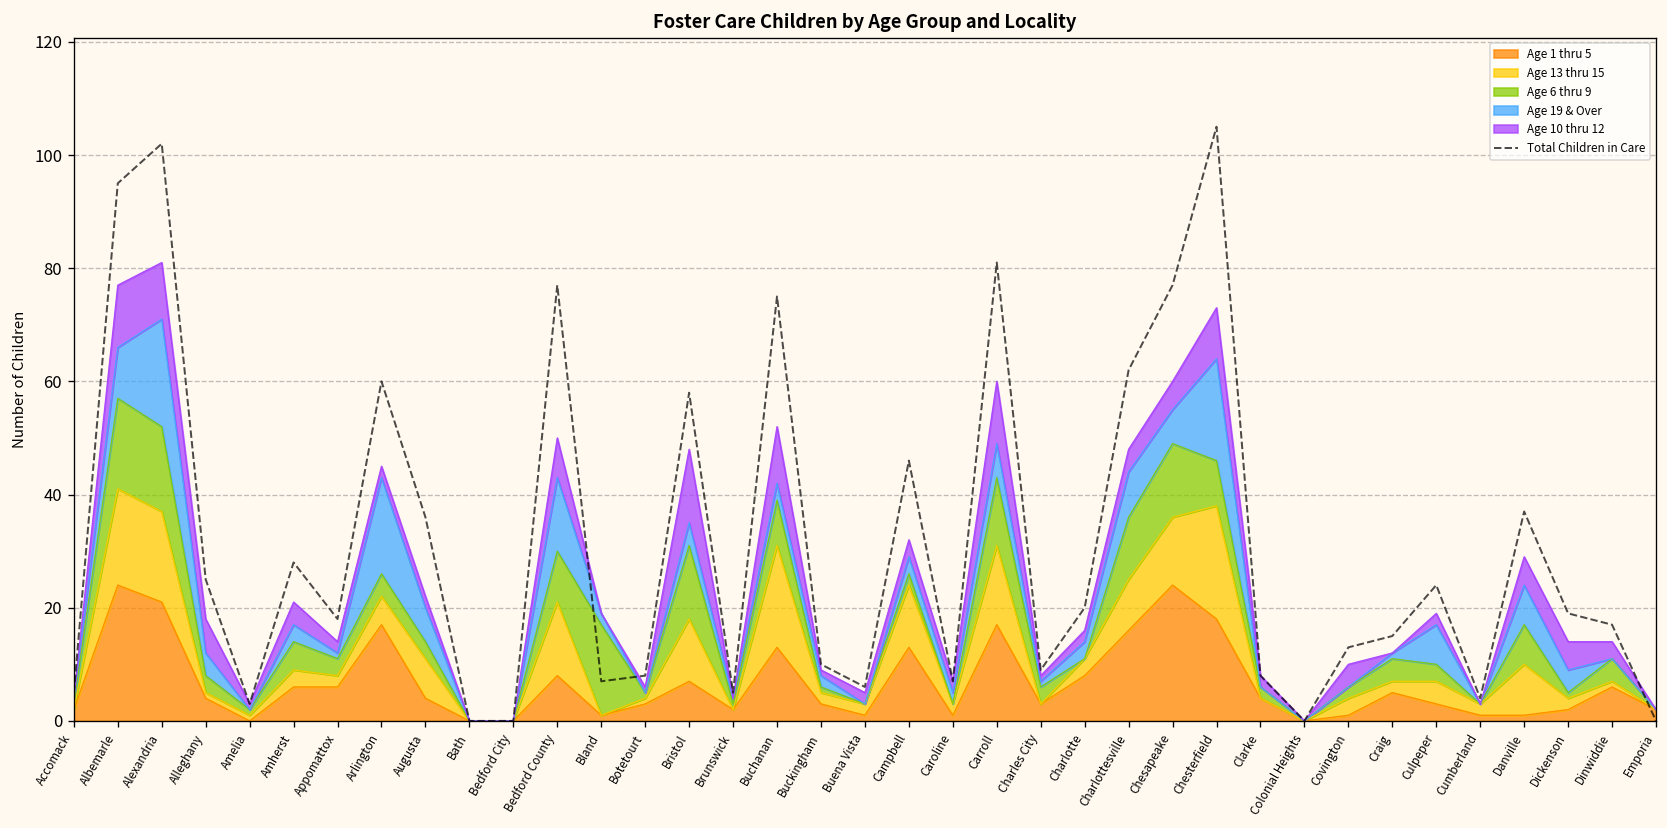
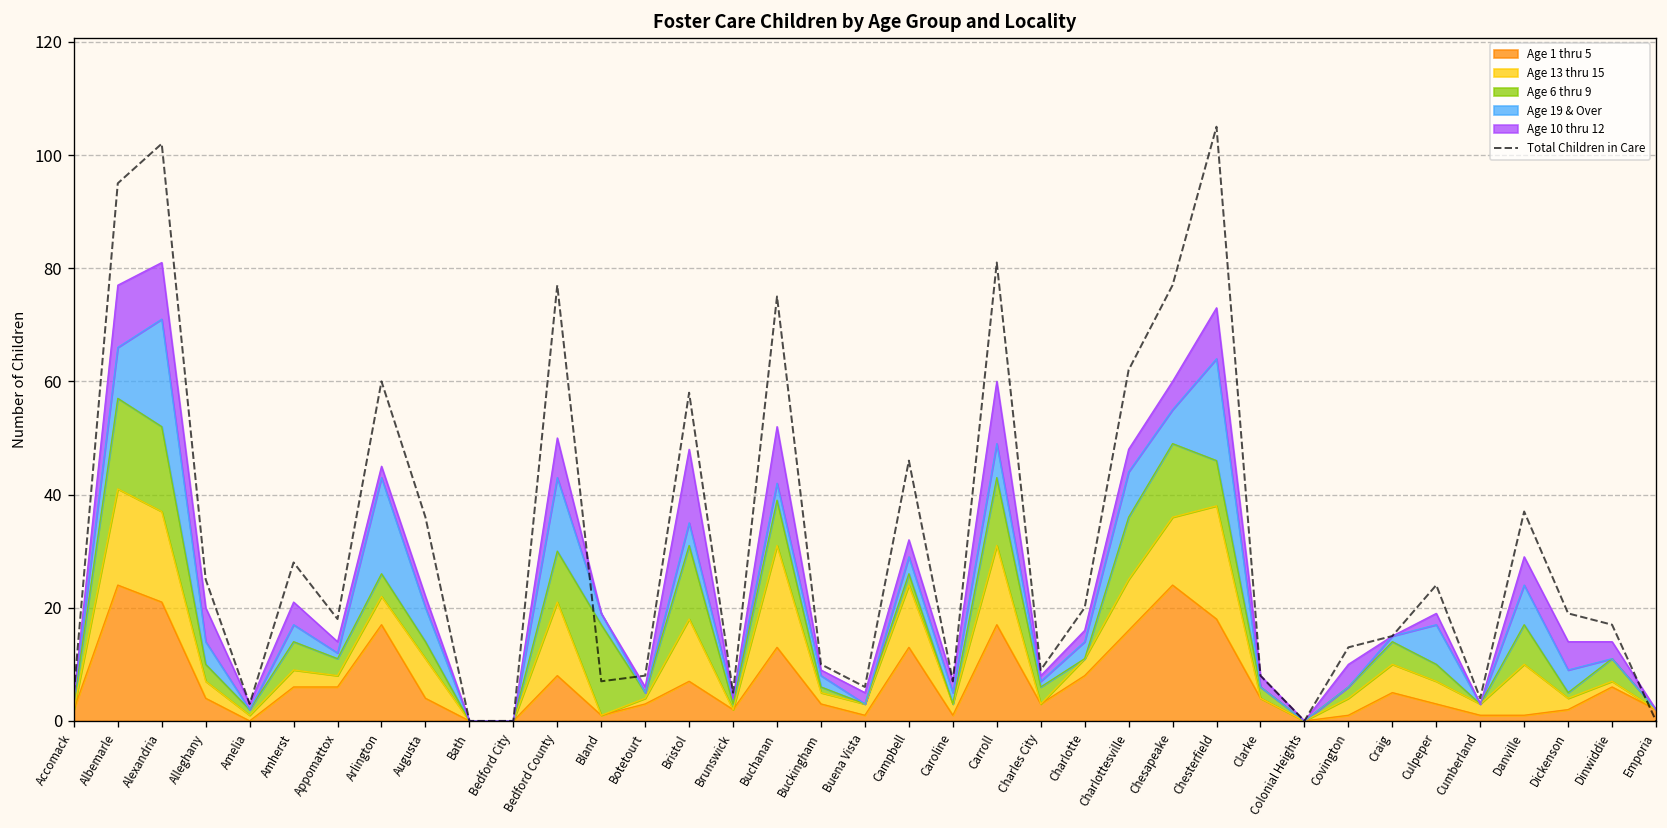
Age 13 thru 15, Alleghany: 1 -> 3
Age 13 thru 15, Craig: 2 -> 5
